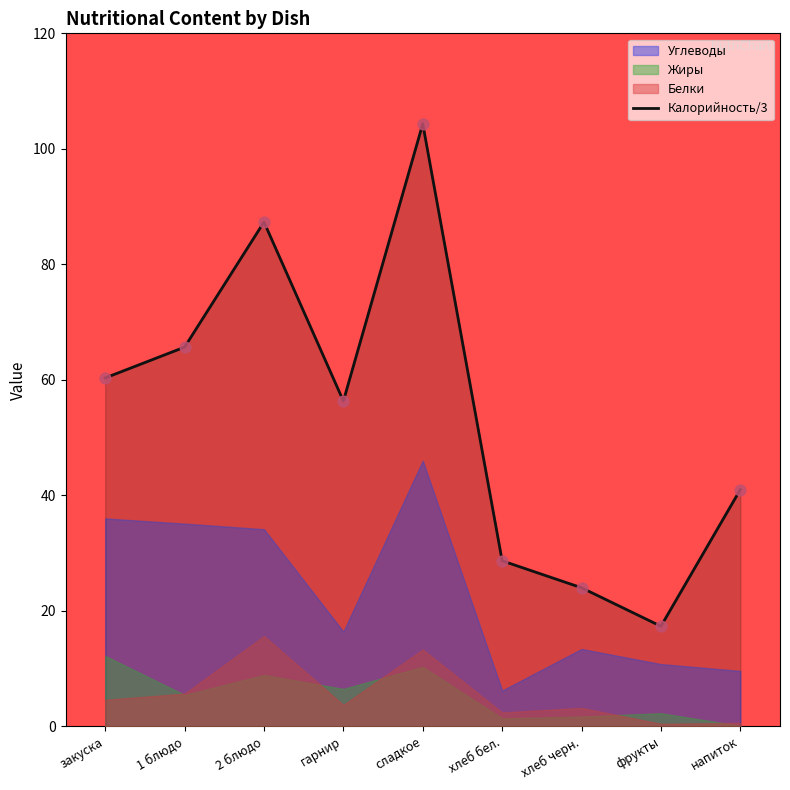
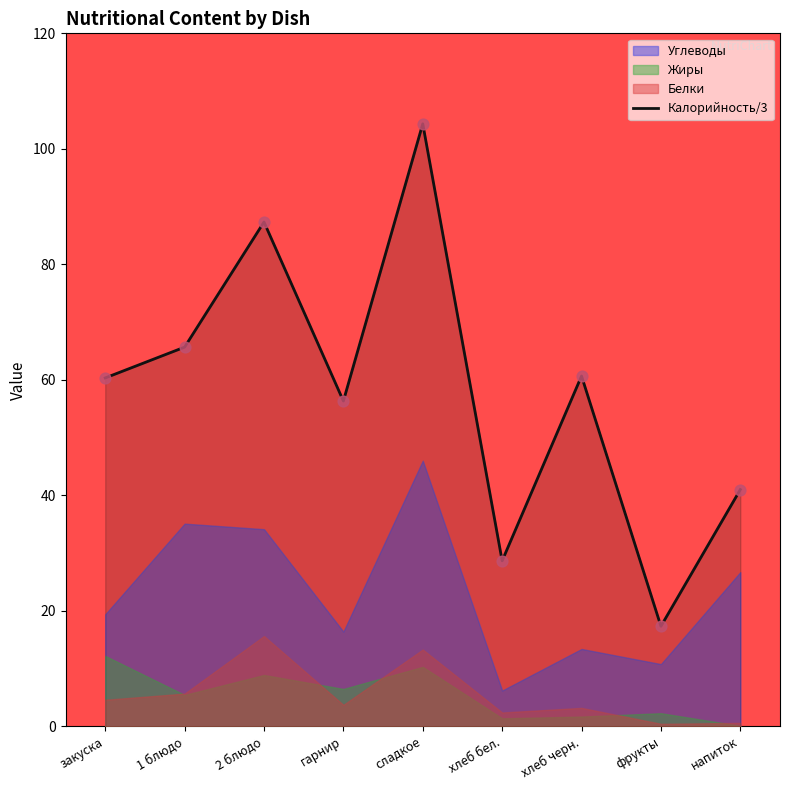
Углеводы, закуска: 36 -> 19
Калорийность/3, хлеб черн.: 24 -> 61
Углеводы, напиток: 10 -> 27
